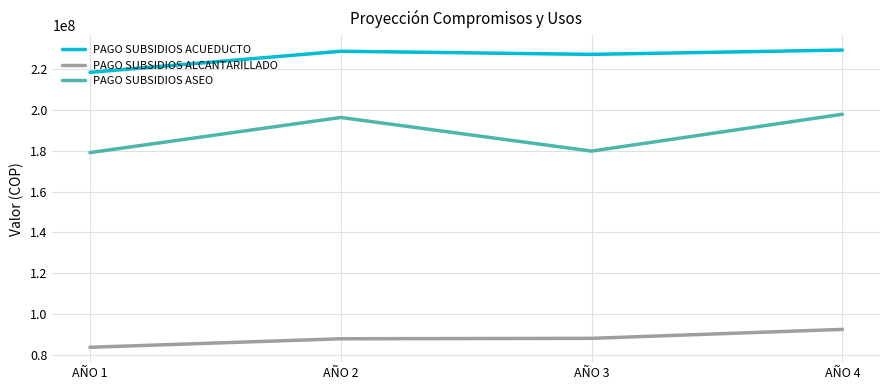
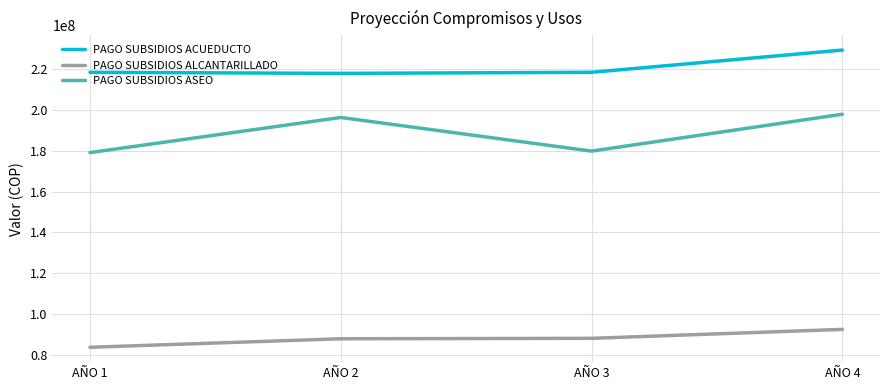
PAGO SUBSIDIOS ACUEDUCTO, AÑO 2: 229000000 -> 218000000
PAGO SUBSIDIOS ACUEDUCTO, AÑO 3: 227000000 -> 219000000
